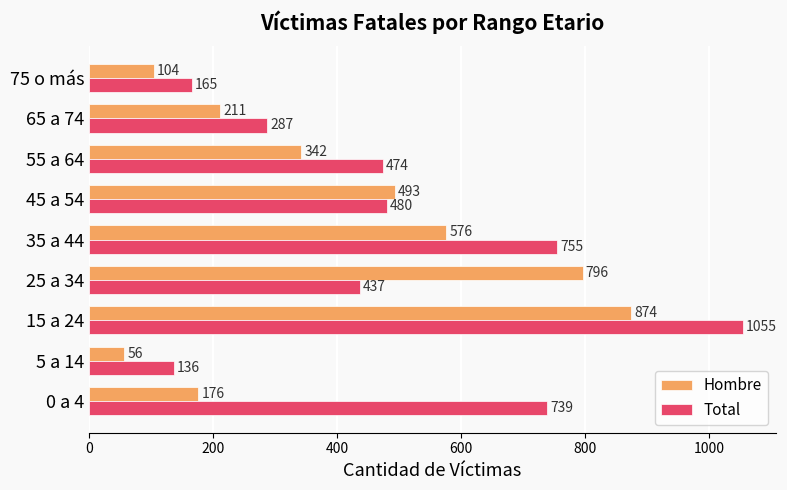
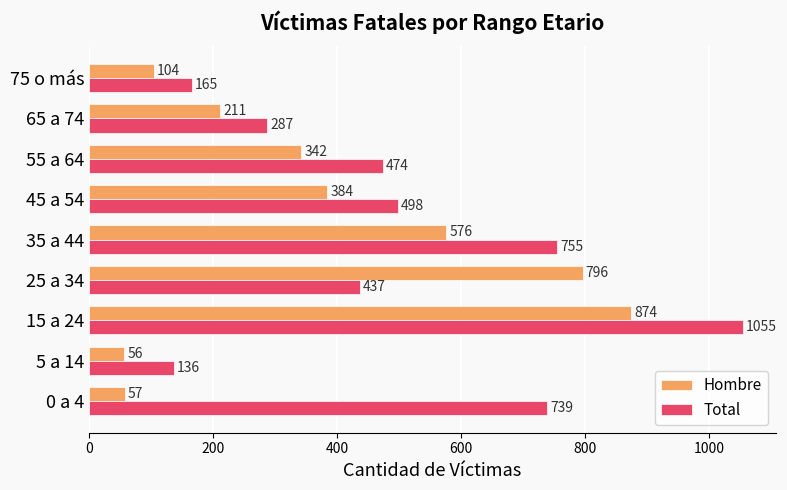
Hombre, 45 a 54: 493 -> 384
Total, 45 a 54: 480 -> 498
Hombre, 0 a 4: 176 -> 57
